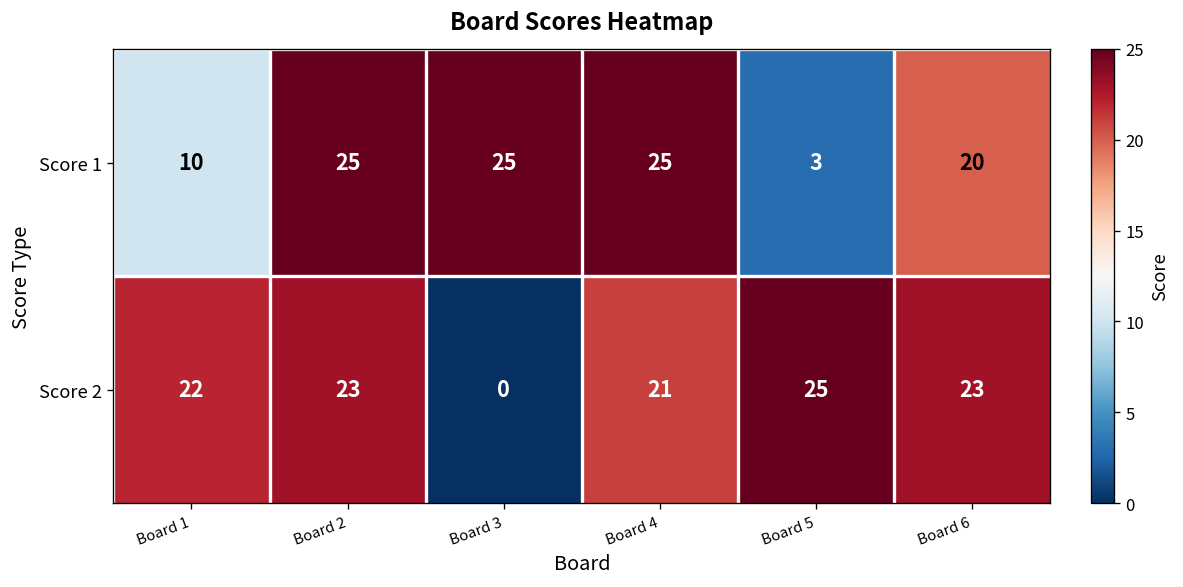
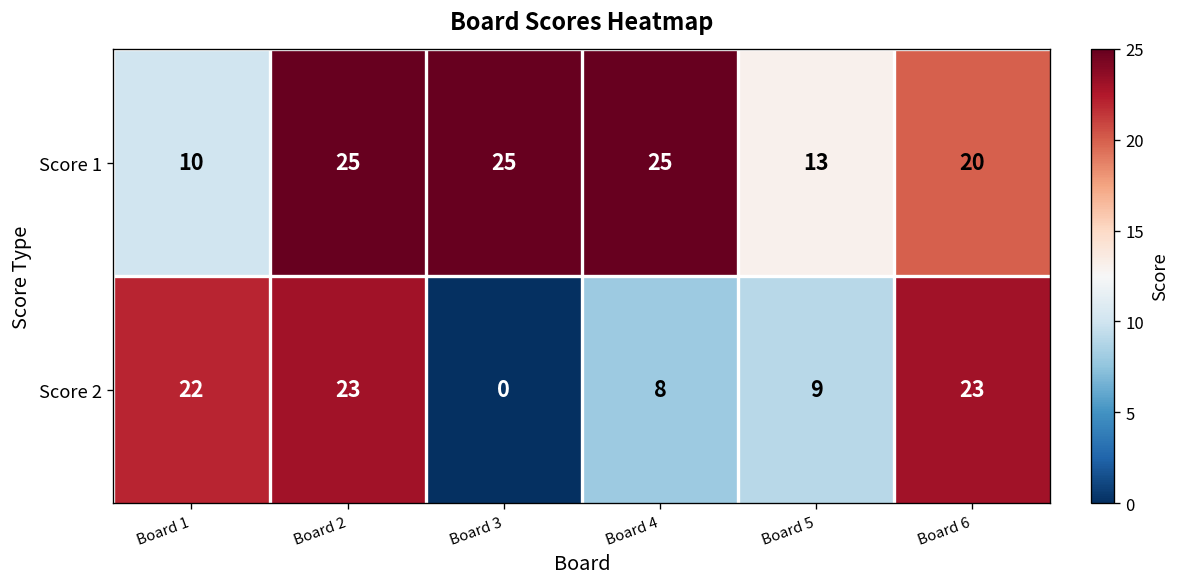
Score 1, Board 5: 3 -> 13
Score 2, Board 4: 21 -> 8
Score 2, Board 5: 25 -> 9
